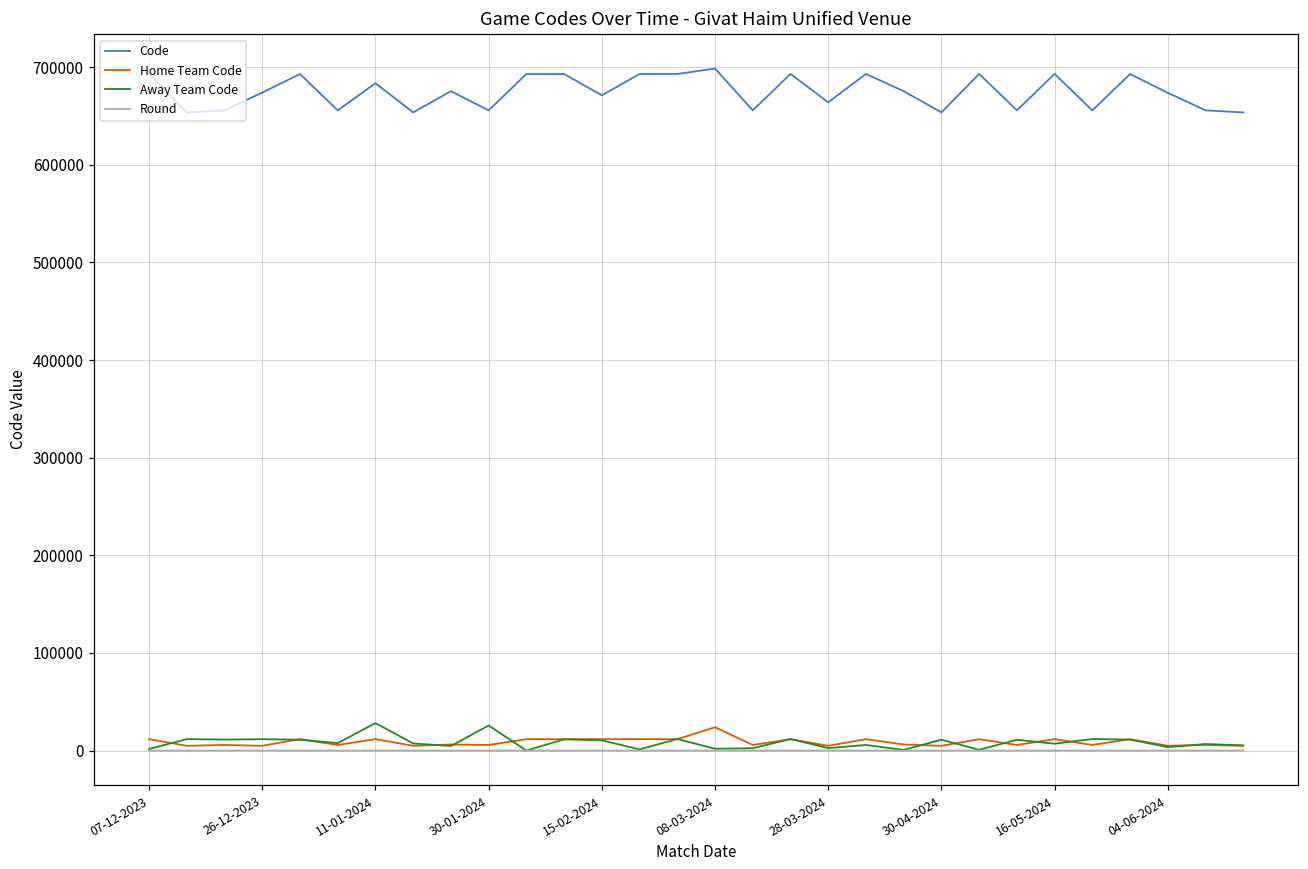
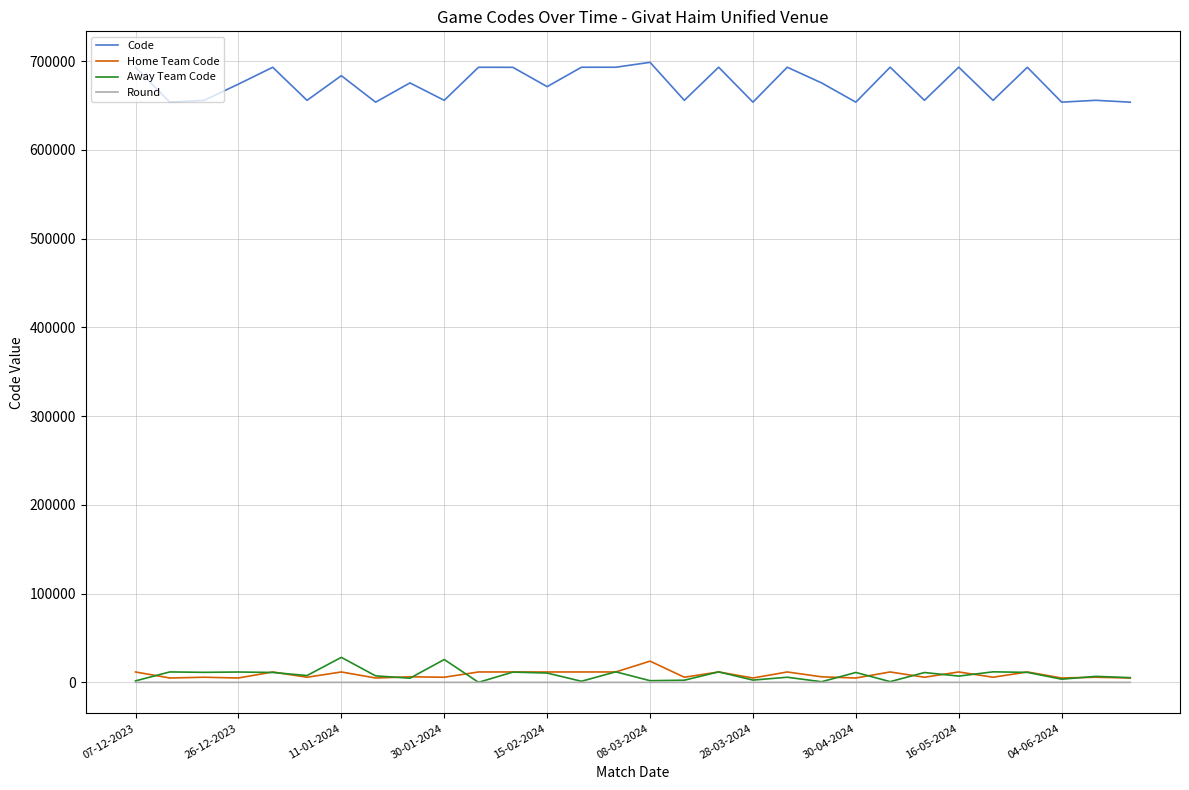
Code, 28-03-2024: 660000 -> 650000
Code, 04-06-2024: 670000 -> 650000
